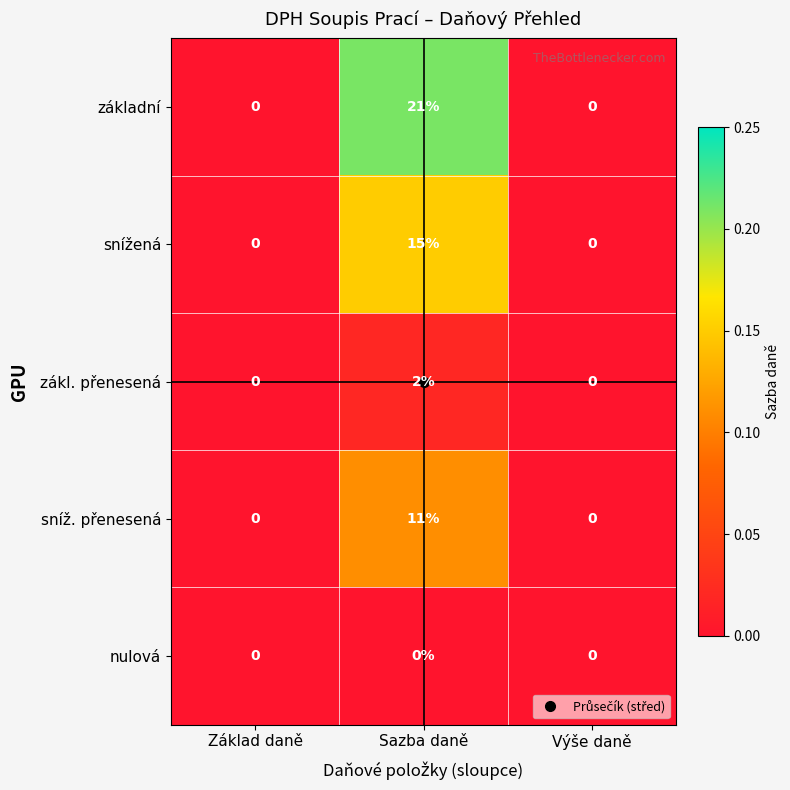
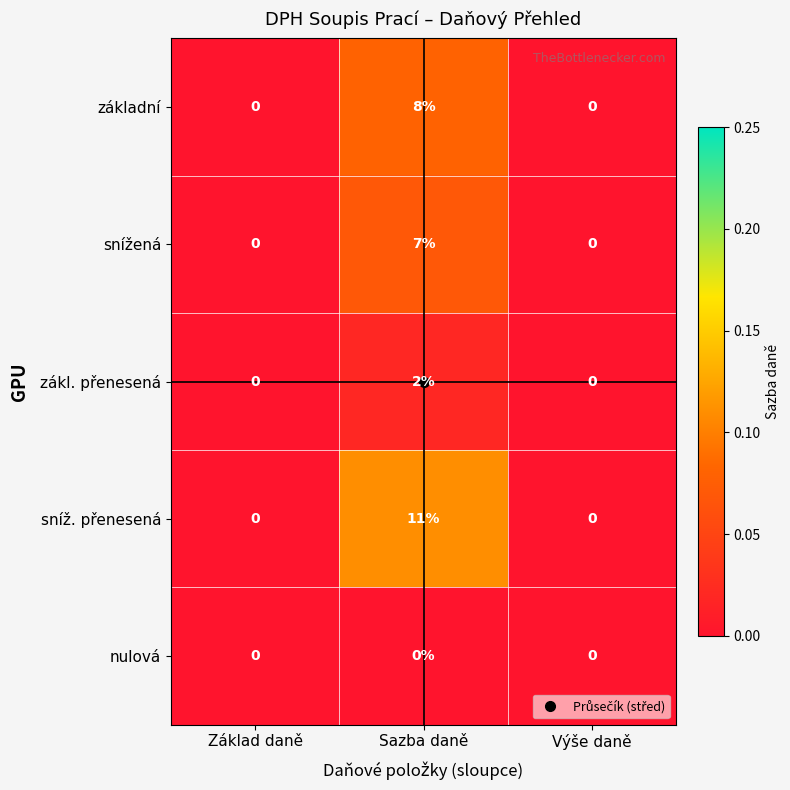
základní, Sazba daně: 21% -> 8%
snížená, Sazba daně: 15% -> 7%
